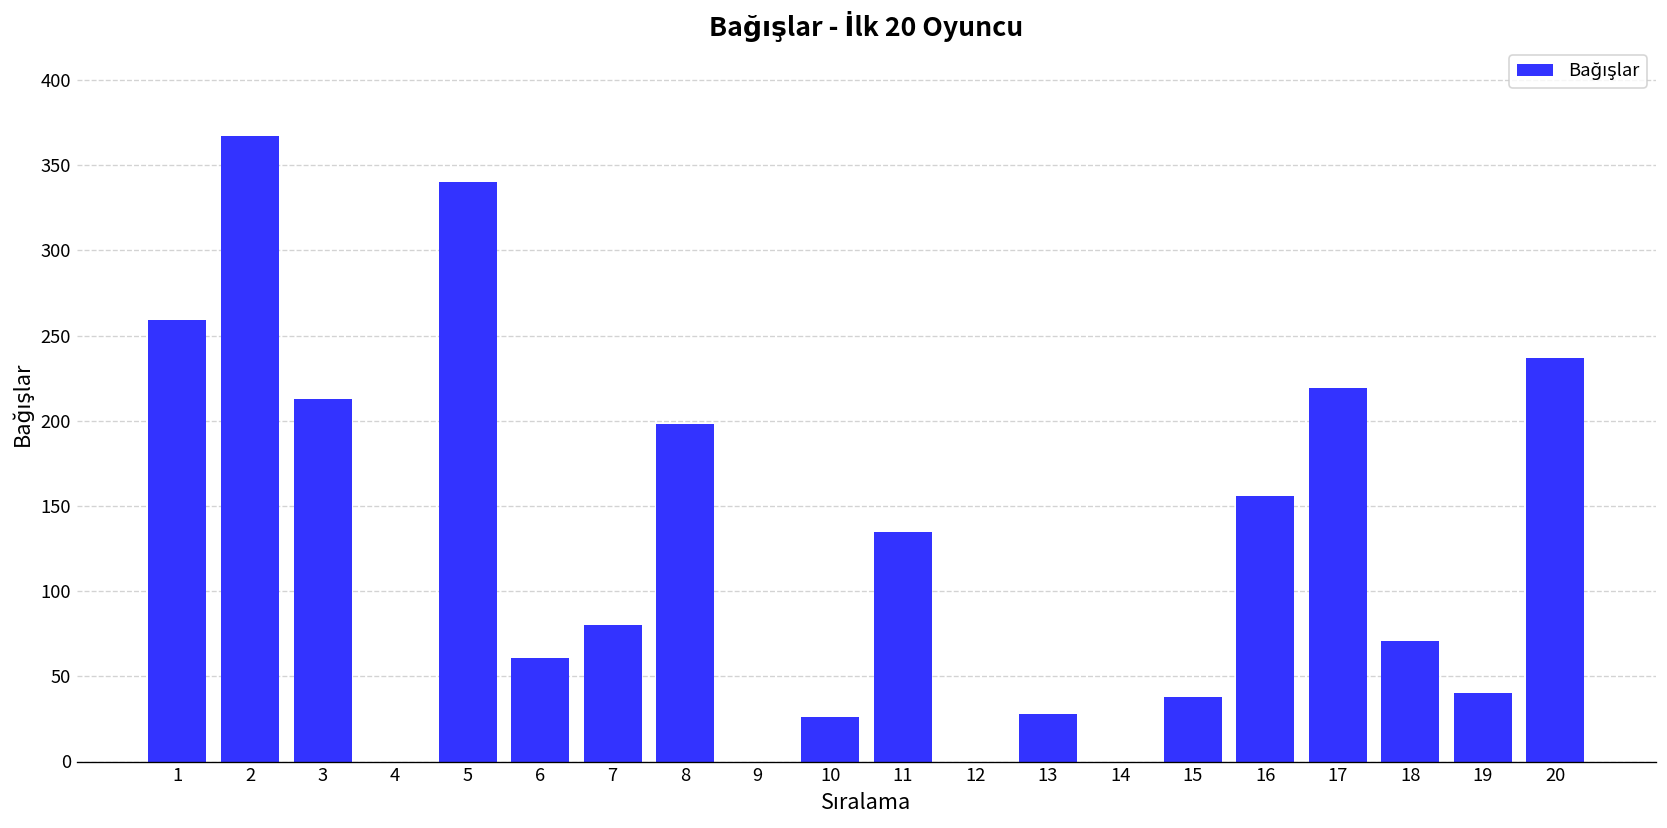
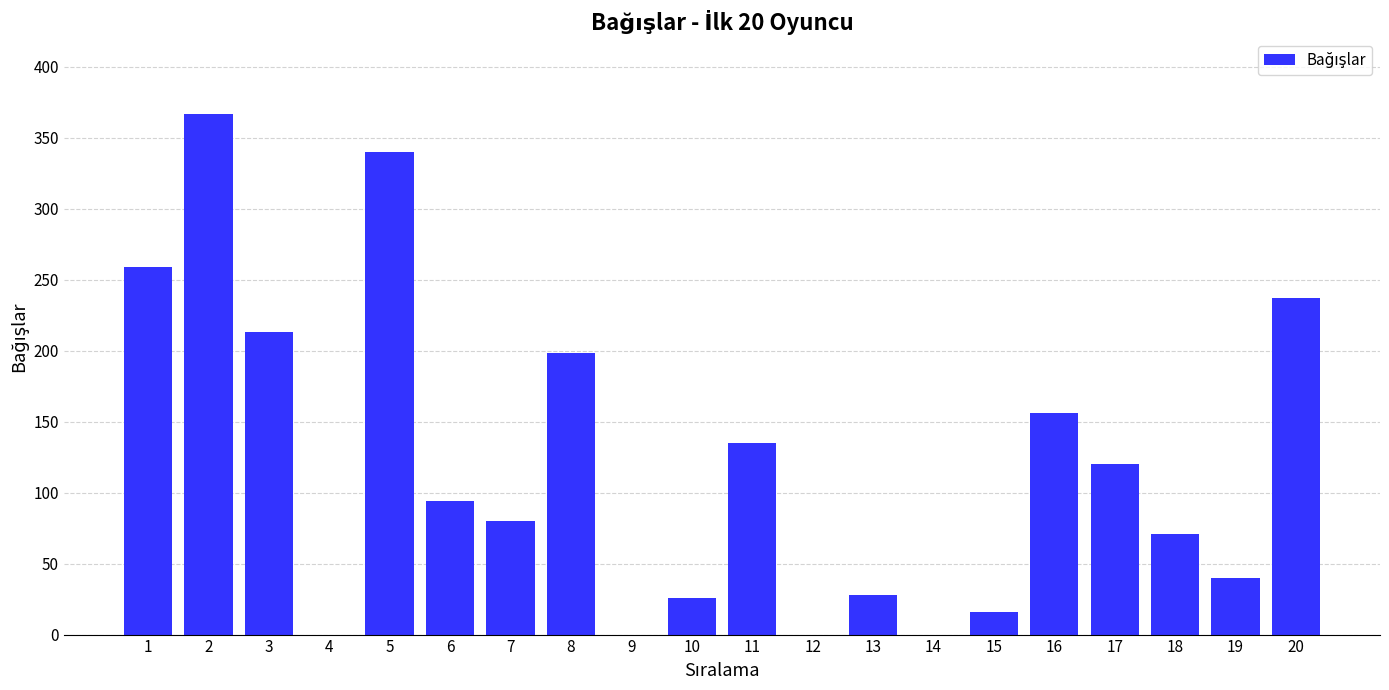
6: 61 -> 94
15: 38 -> 16
17: 219 -> 120
